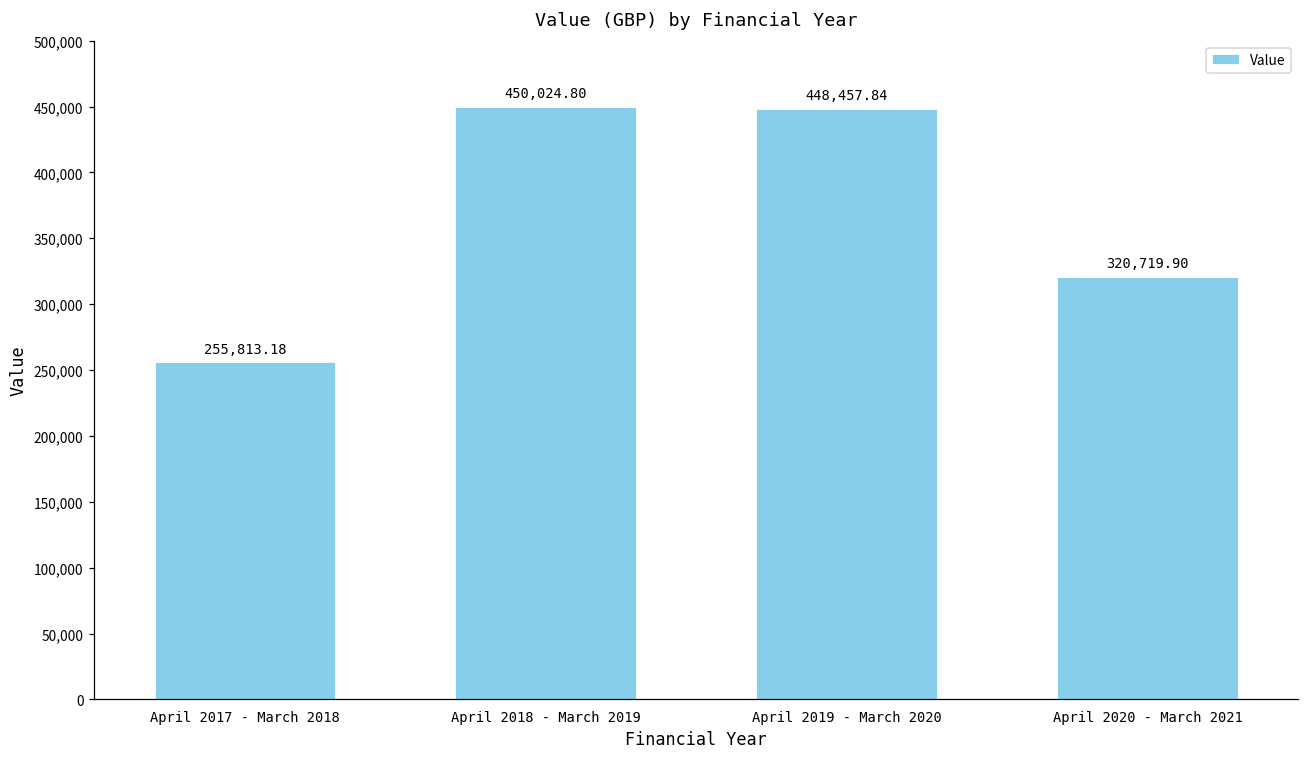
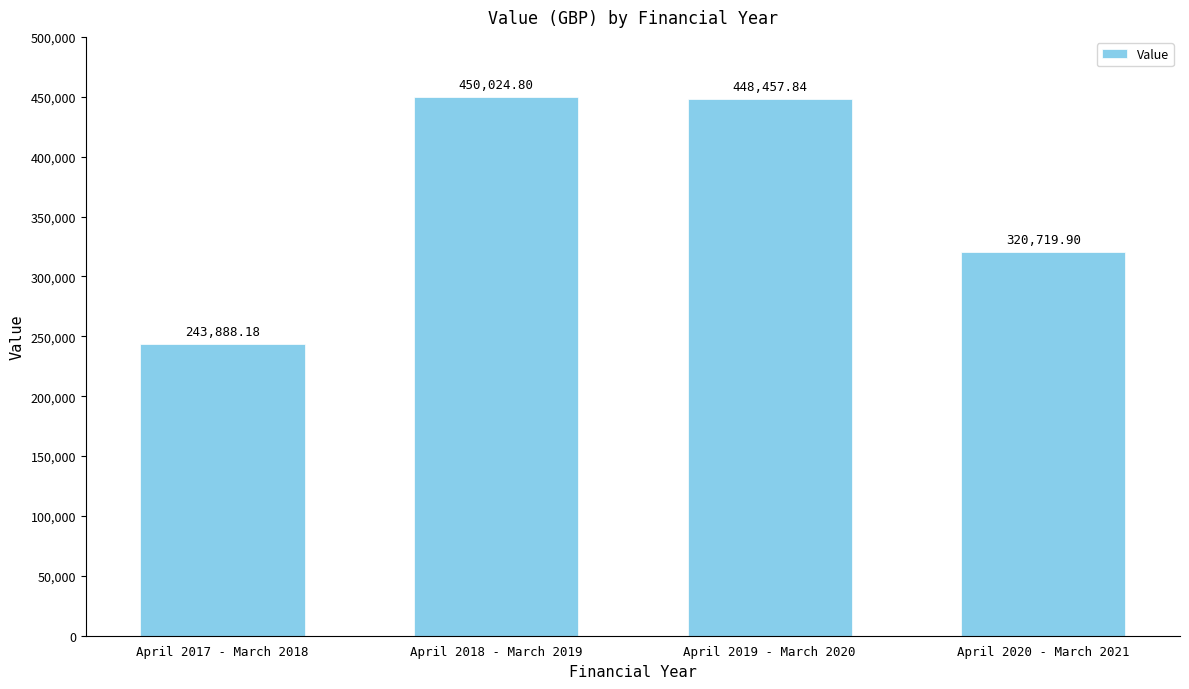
April 2017 - March 2018: 255,813.18 -> 243,888.18
